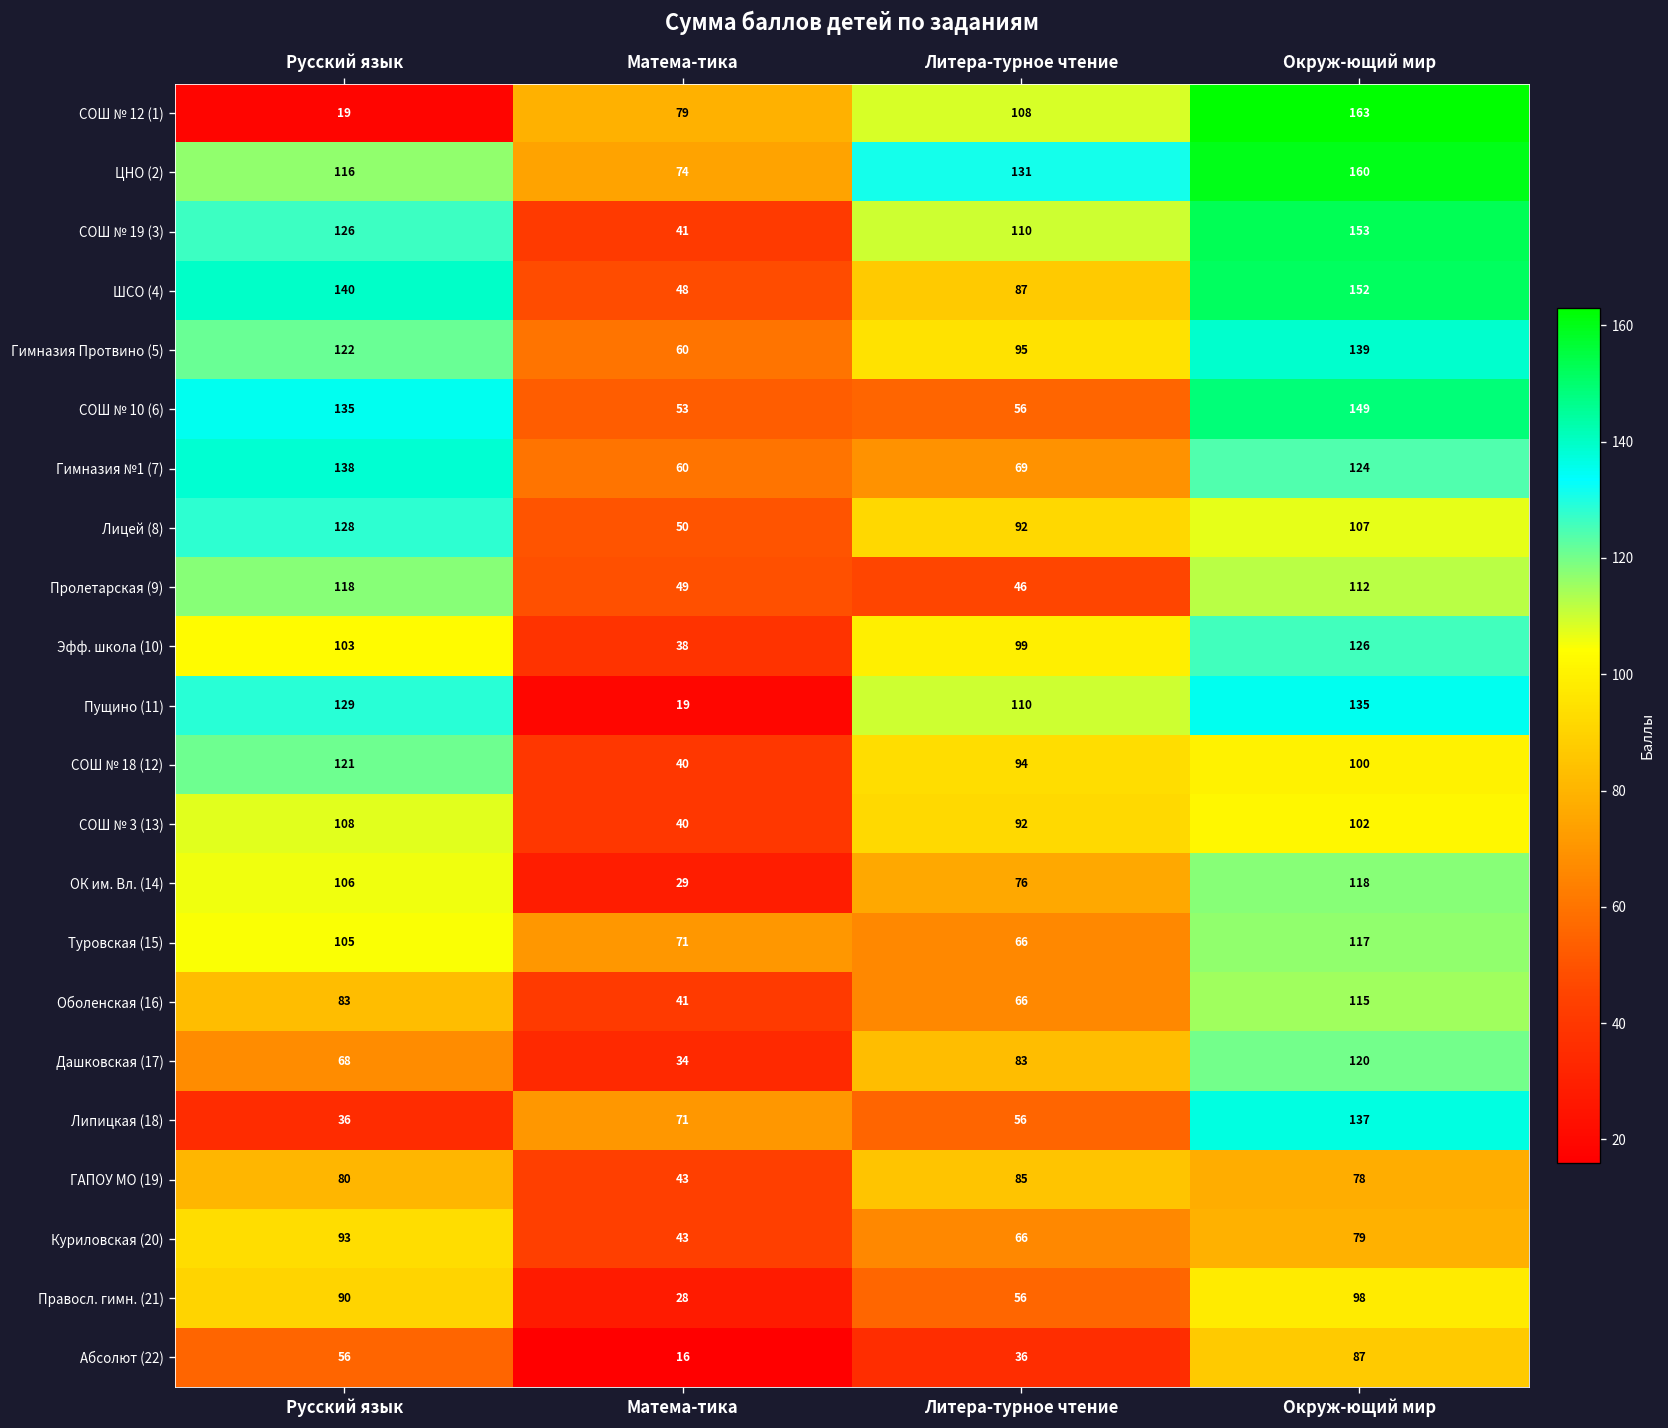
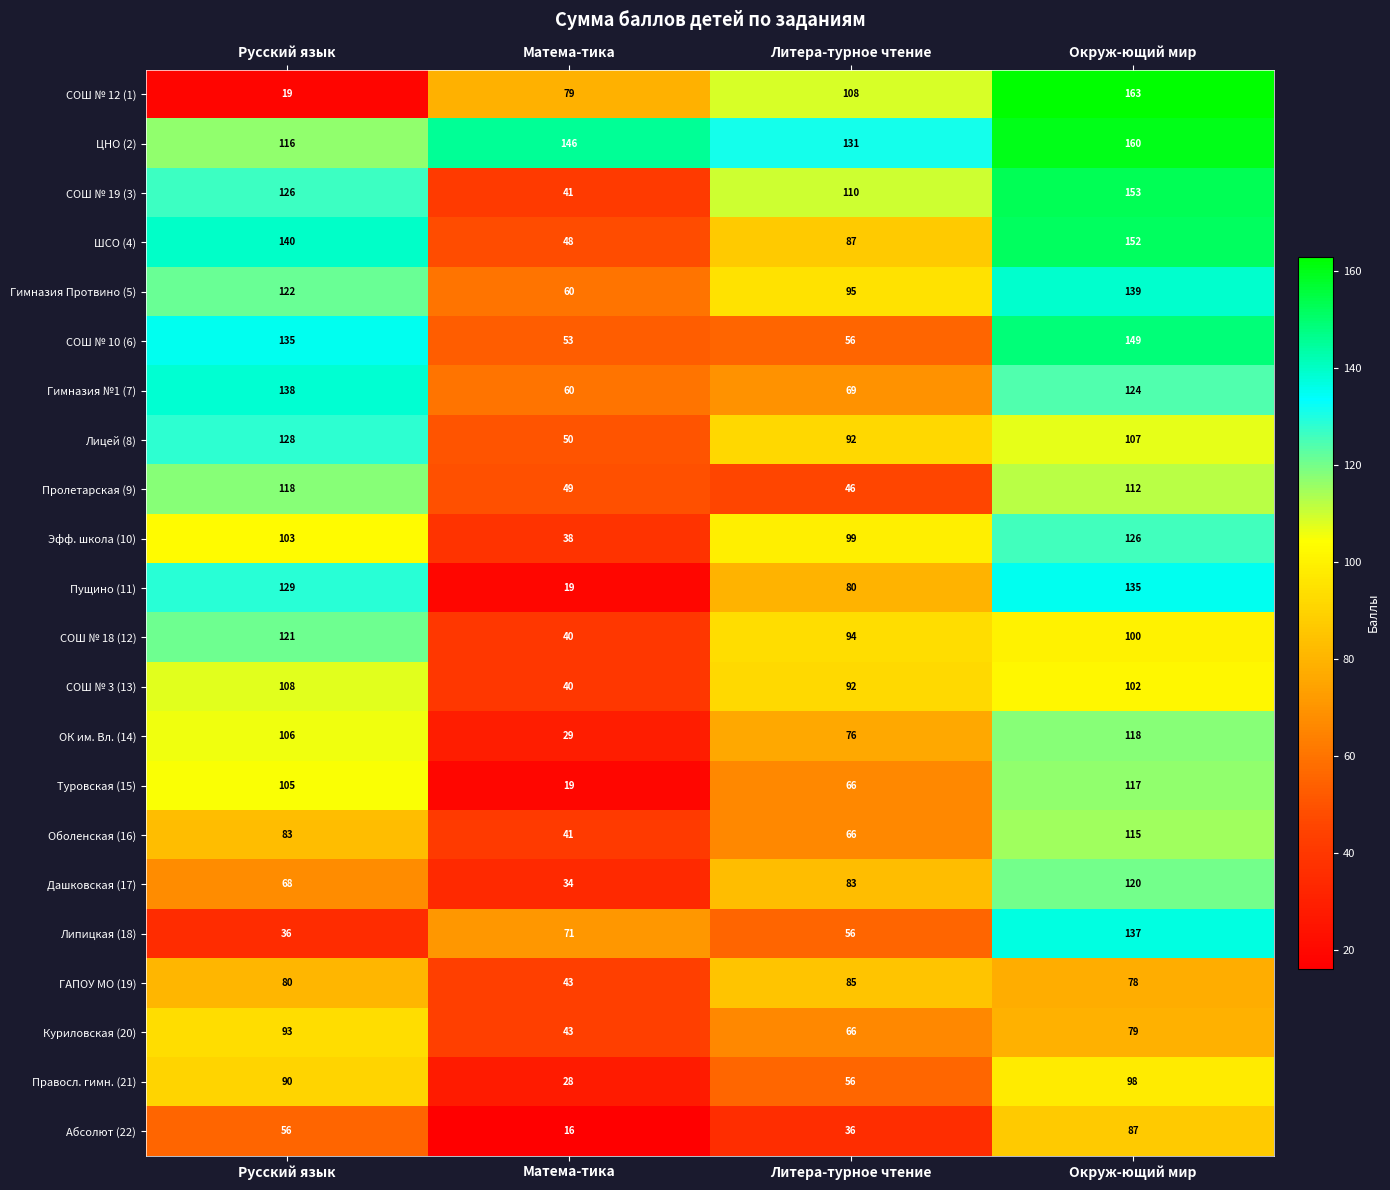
ЦНО (2), Матема-тика: 74 -> 146
Пущино (11), Литера-турное чтение: 110 -> 80
Туровская (15), Матема-тика: 71 -> 19
